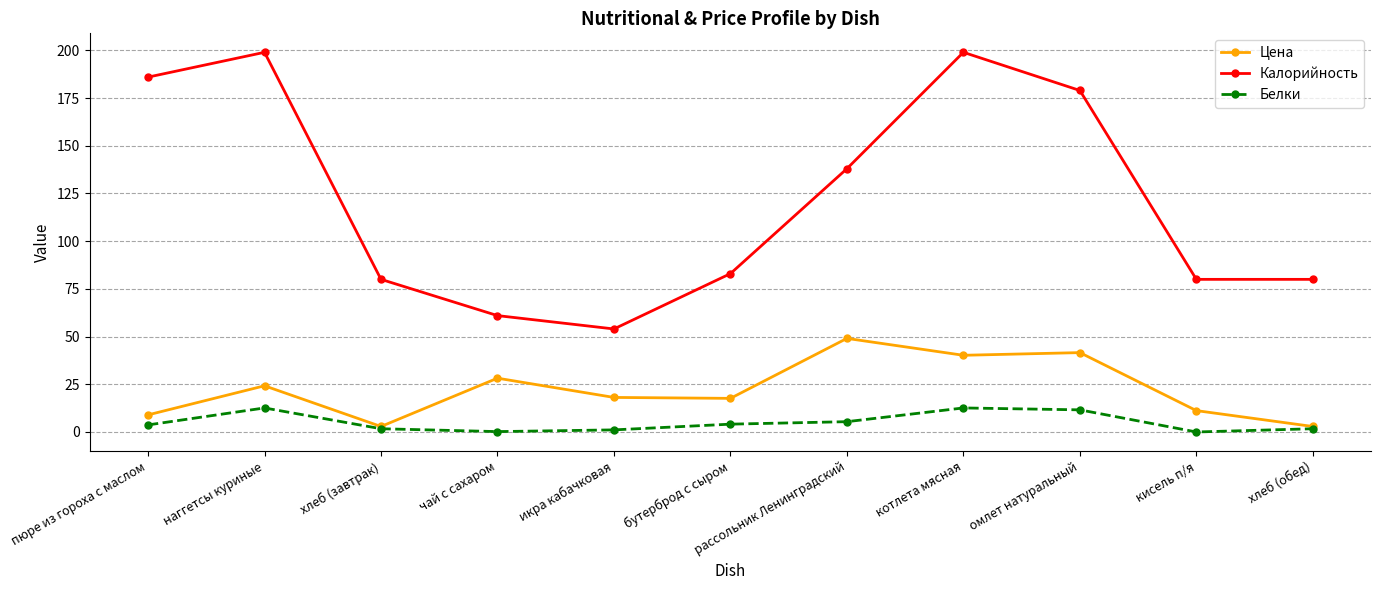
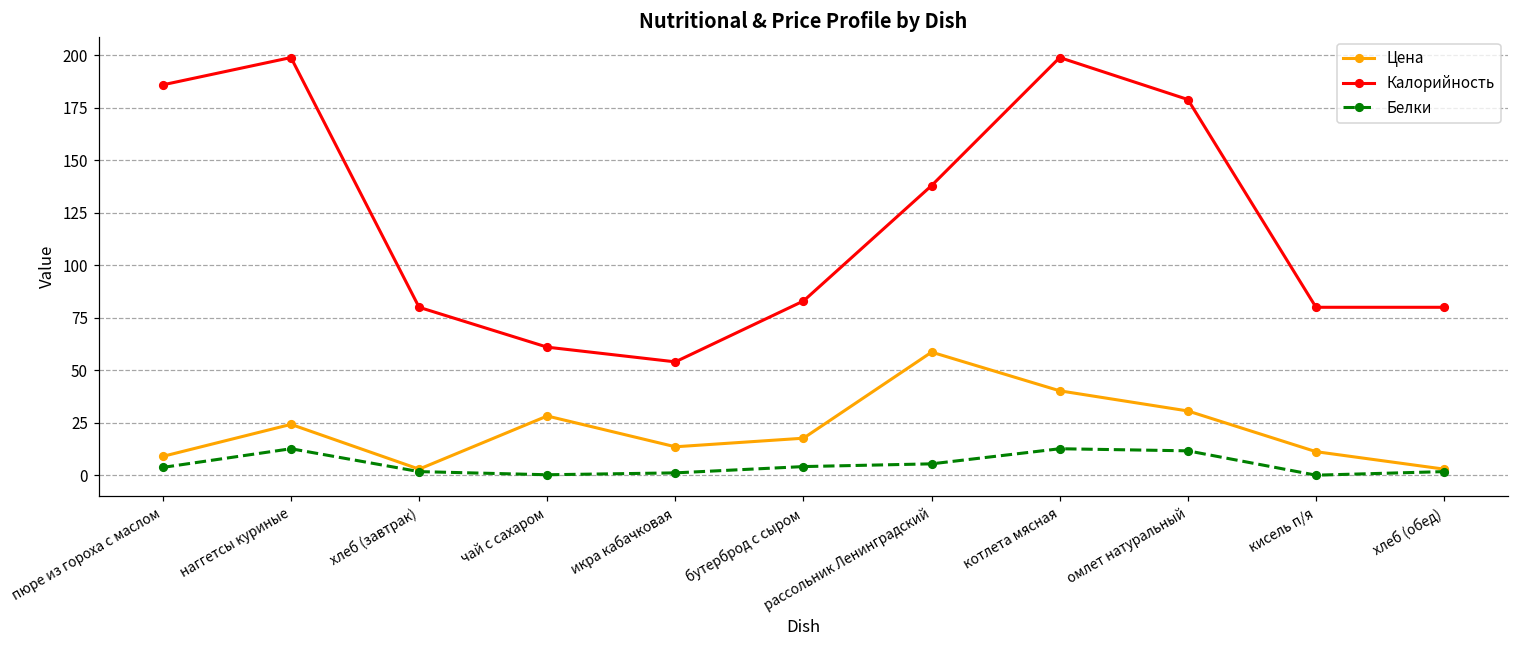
Цена, икра кабачковая: 18 -> 14
Цена, рассольник Ленинградский: 49 -> 59
Цена, омлет натуральный: 42 -> 31
